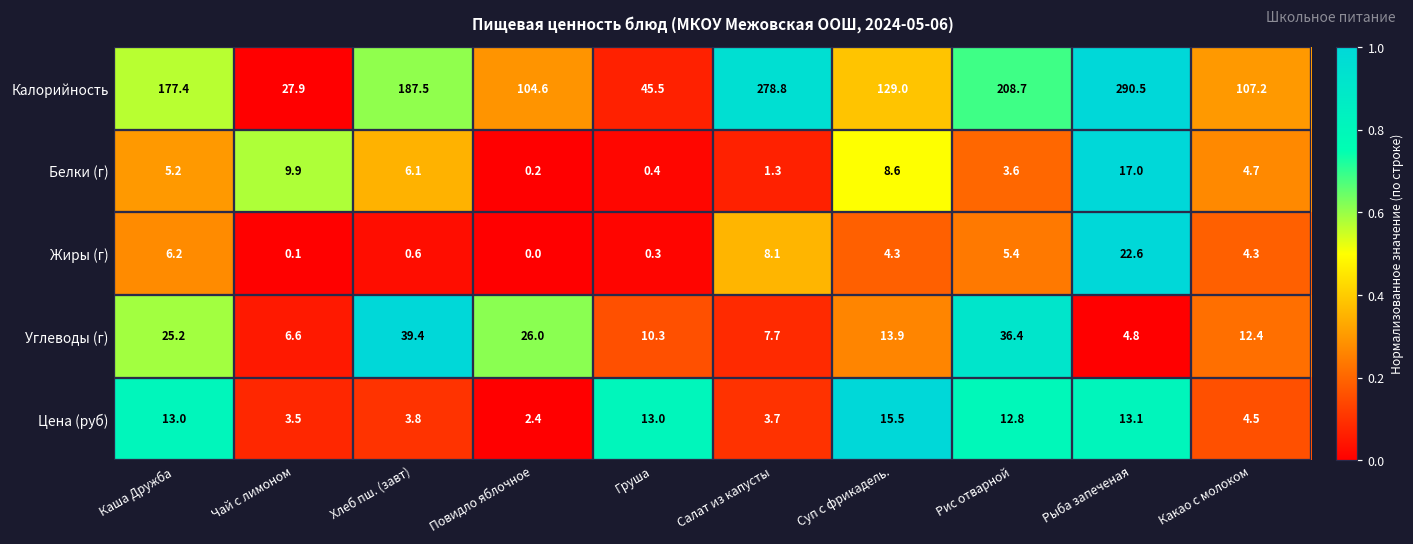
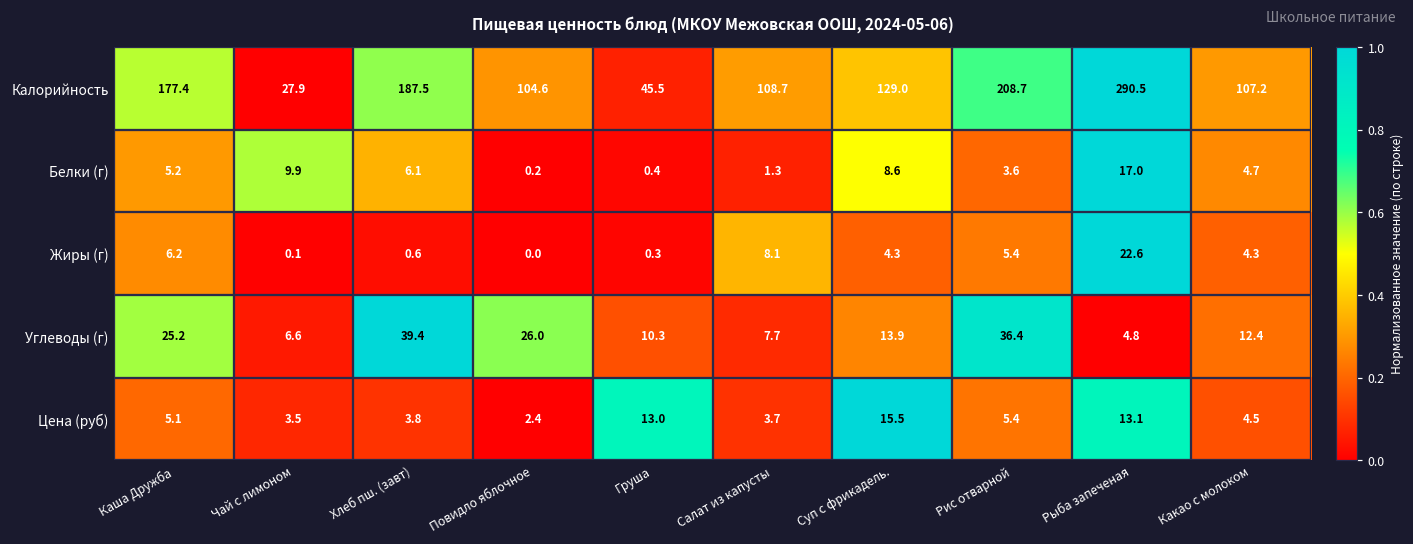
Калорийность, Салат из капусты: 278.8 -> 108.7
Цена (руб), Каша Дружба: 13.0 -> 5.1
Цена (руб), Рис отварной: 12.8 -> 5.4
